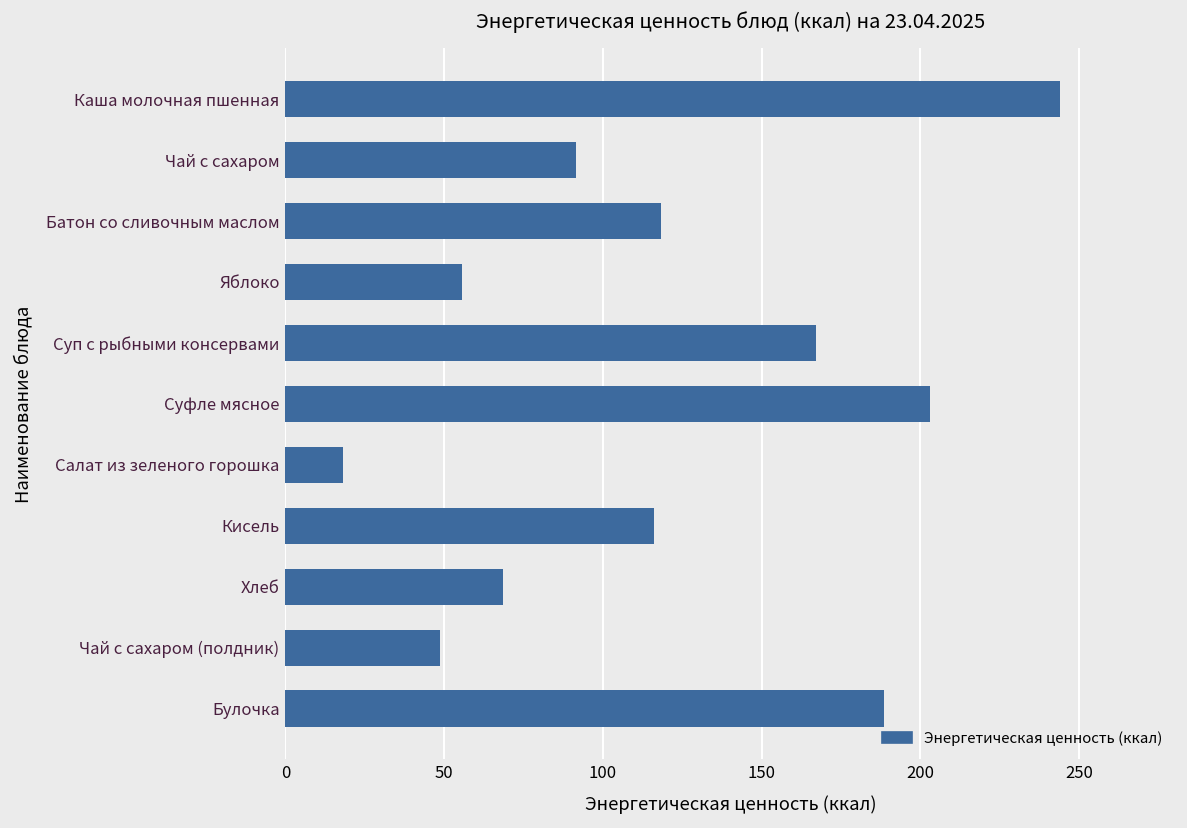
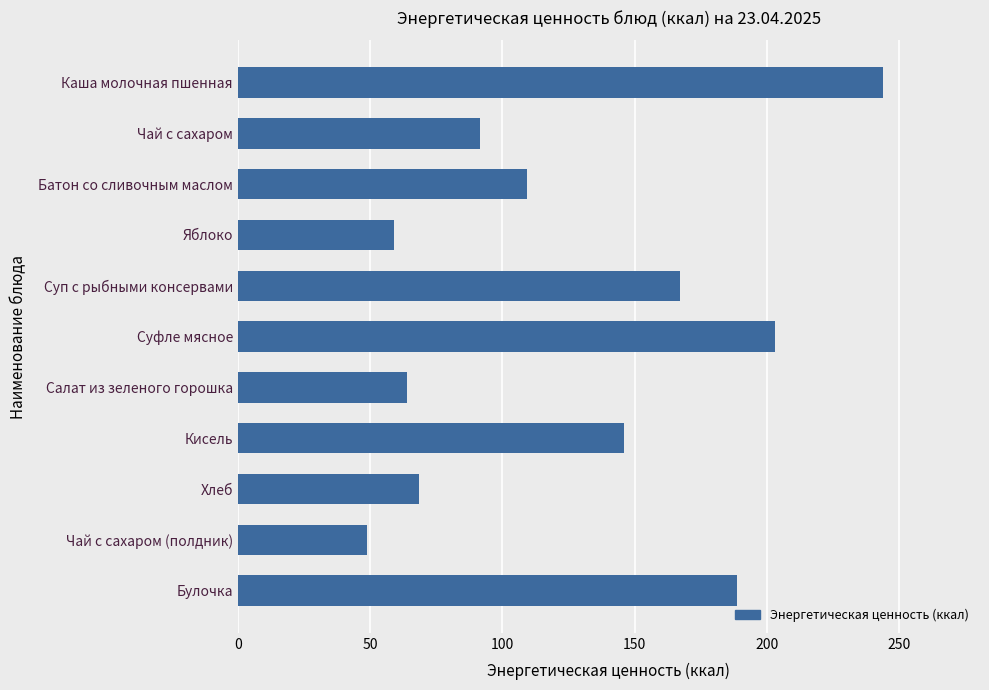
Батон со сливочным маслом: 118 -> 109
Яблоко: 56 -> 59
Салат из зеленого горошка: 18 -> 64
Кисель: 116 -> 146
